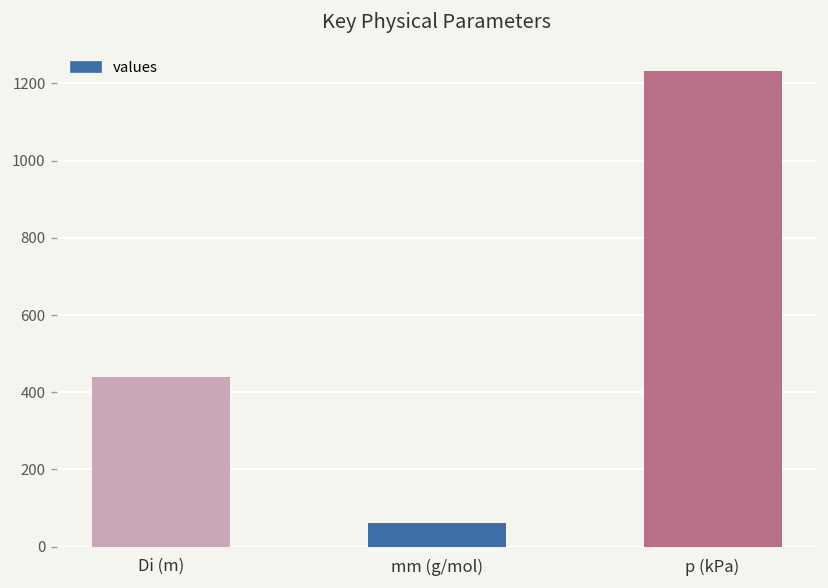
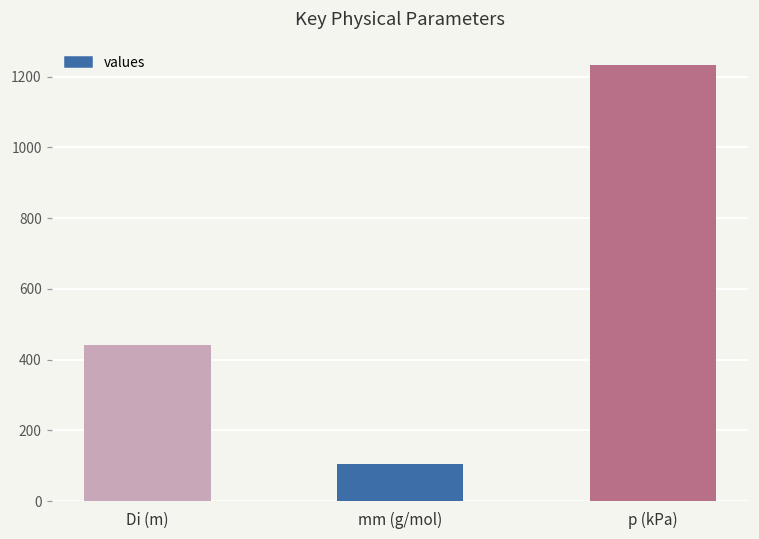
mm (g/mol): 60 -> 100
